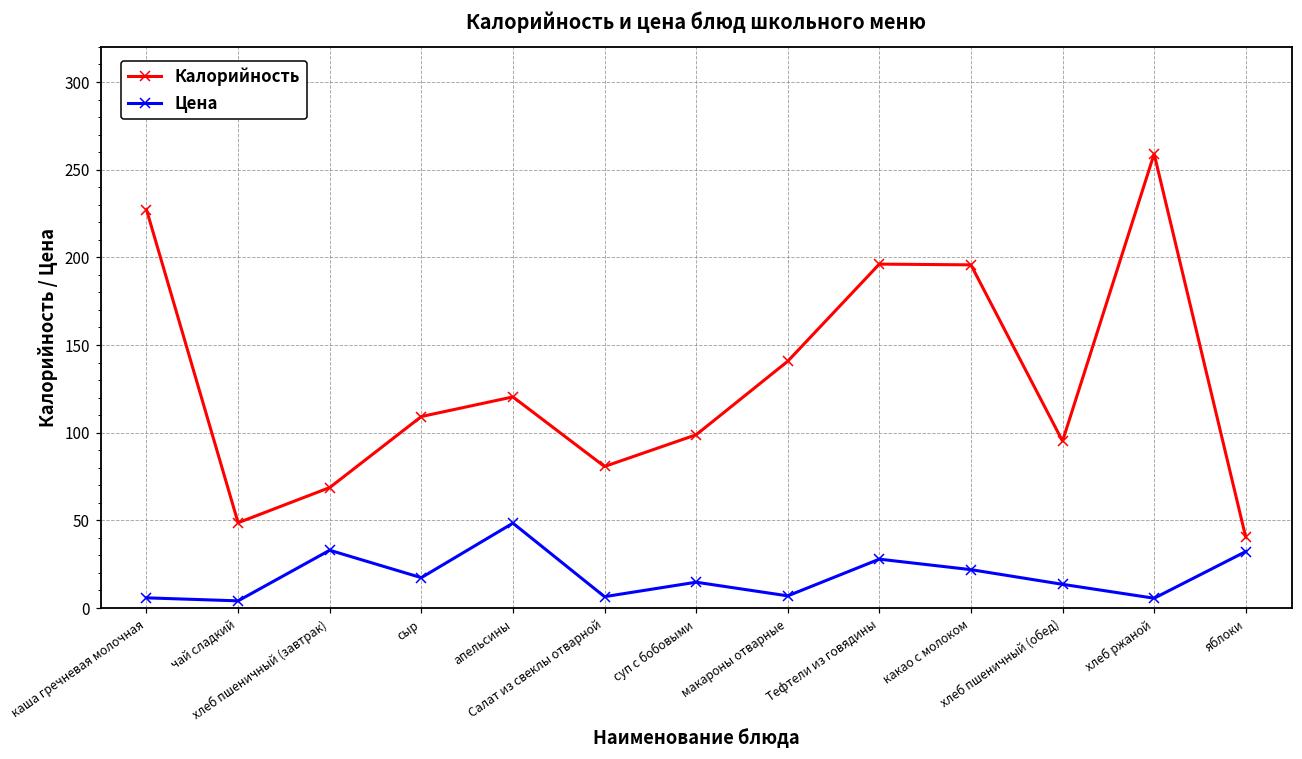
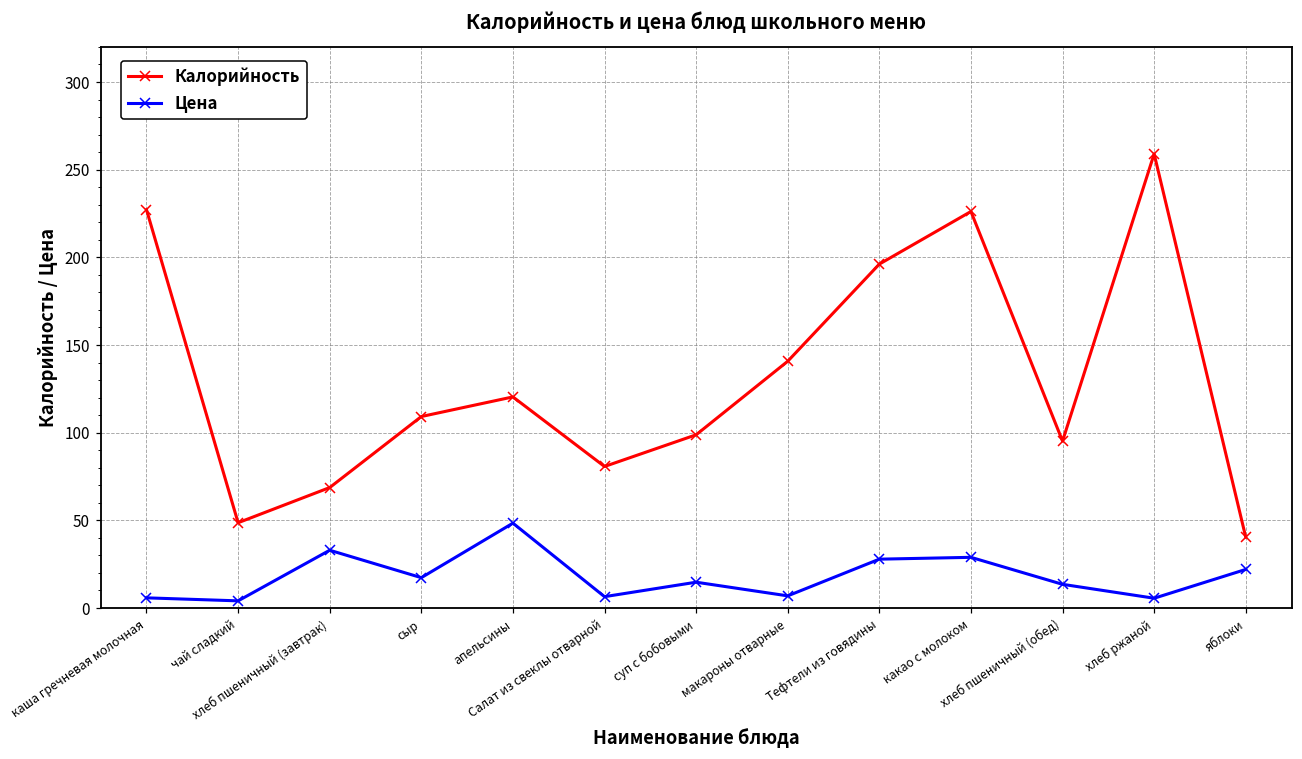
Калорийность, какао с молоком: 196 -> 226
Цена, какао с молоком: 22 -> 29
Цена, яблоки: 32 -> 22
